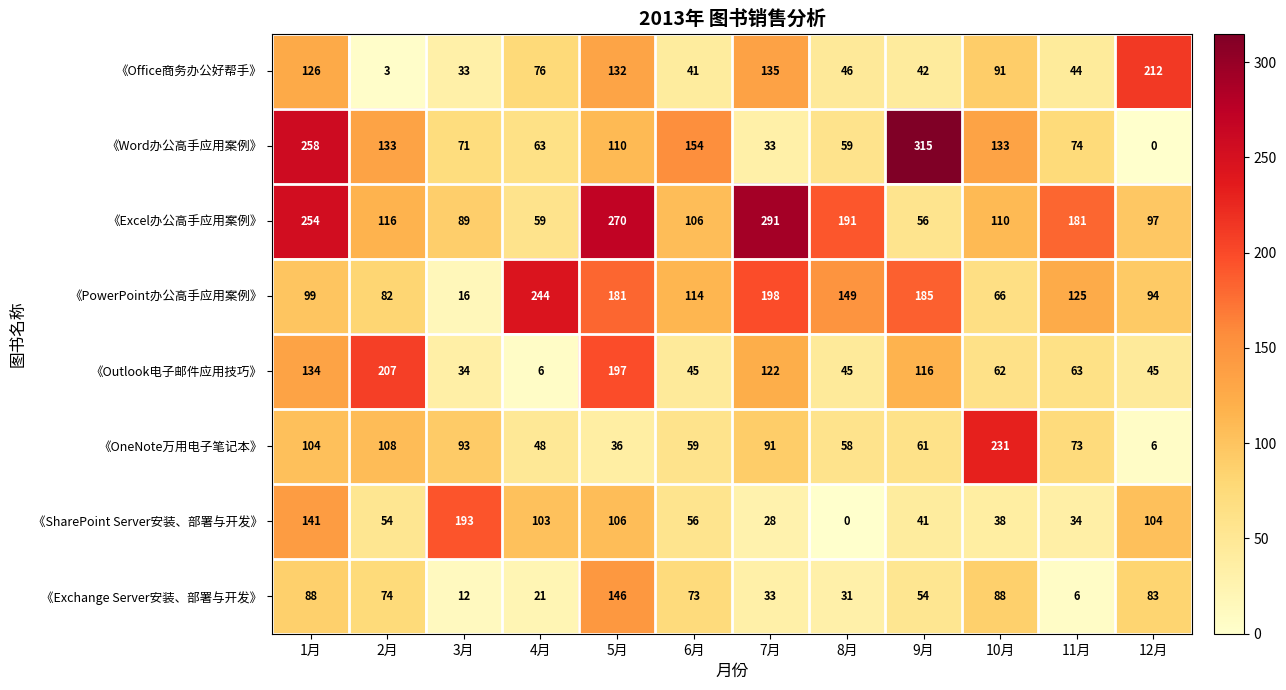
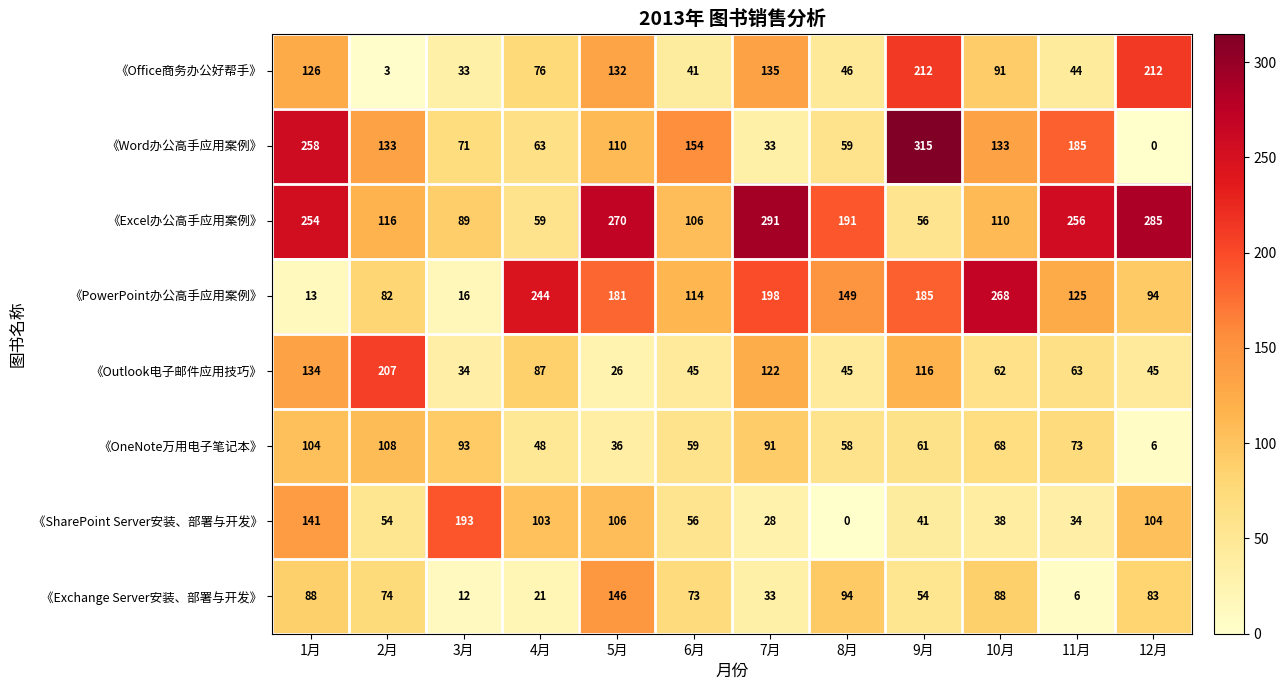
《Office商务办公好帮手》, 9月: 42 -> 212
《Word办公高手应用案例》, 11月: 74 -> 185
《Excel办公高手应用案例》, 11月: 181 -> 256
《Excel办公高手应用案例》, 12月: 97 -> 285
《PowerPoint办公高手应用案例》, 1月: 99 -> 13
《PowerPoint办公高手应用案例》, 10月: 66 -> 268
《Outlook电子邮件应用技巧》, 4月: 6 -> 87
《Outlook电子邮件应用技巧》, 5月: 197 -> 26
《OneNote万用电子笔记本》, 10月: 231 -> 68
《Exchange Server安装、部署与开发》, 8月: 31 -> 94
